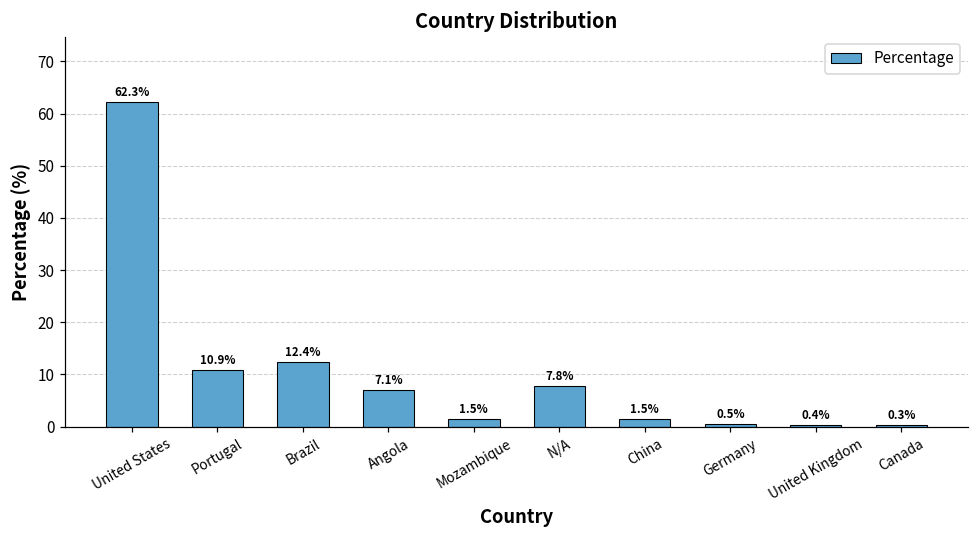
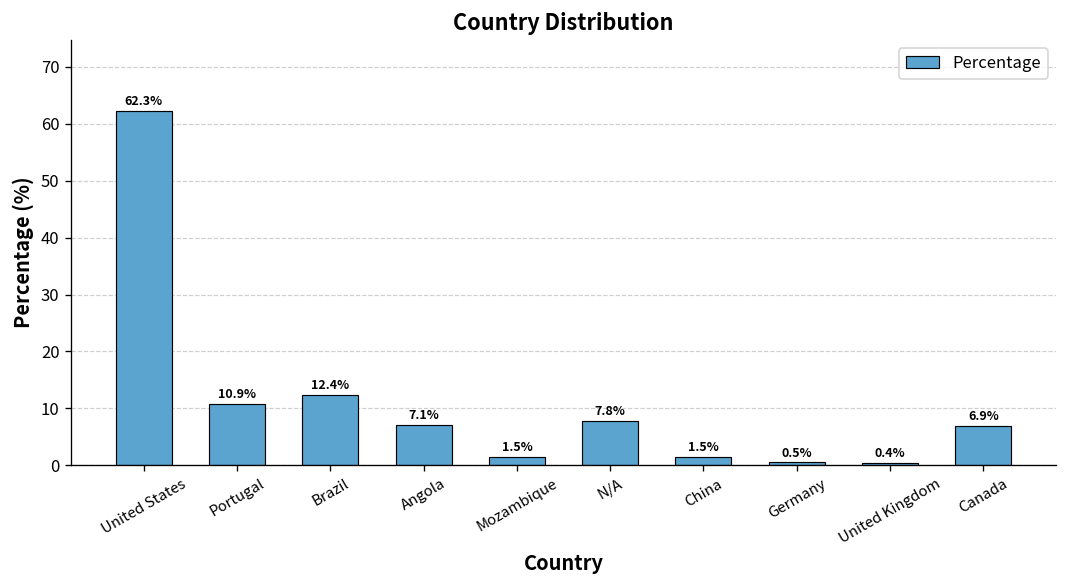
Canada: 0.3% -> 6.9%
